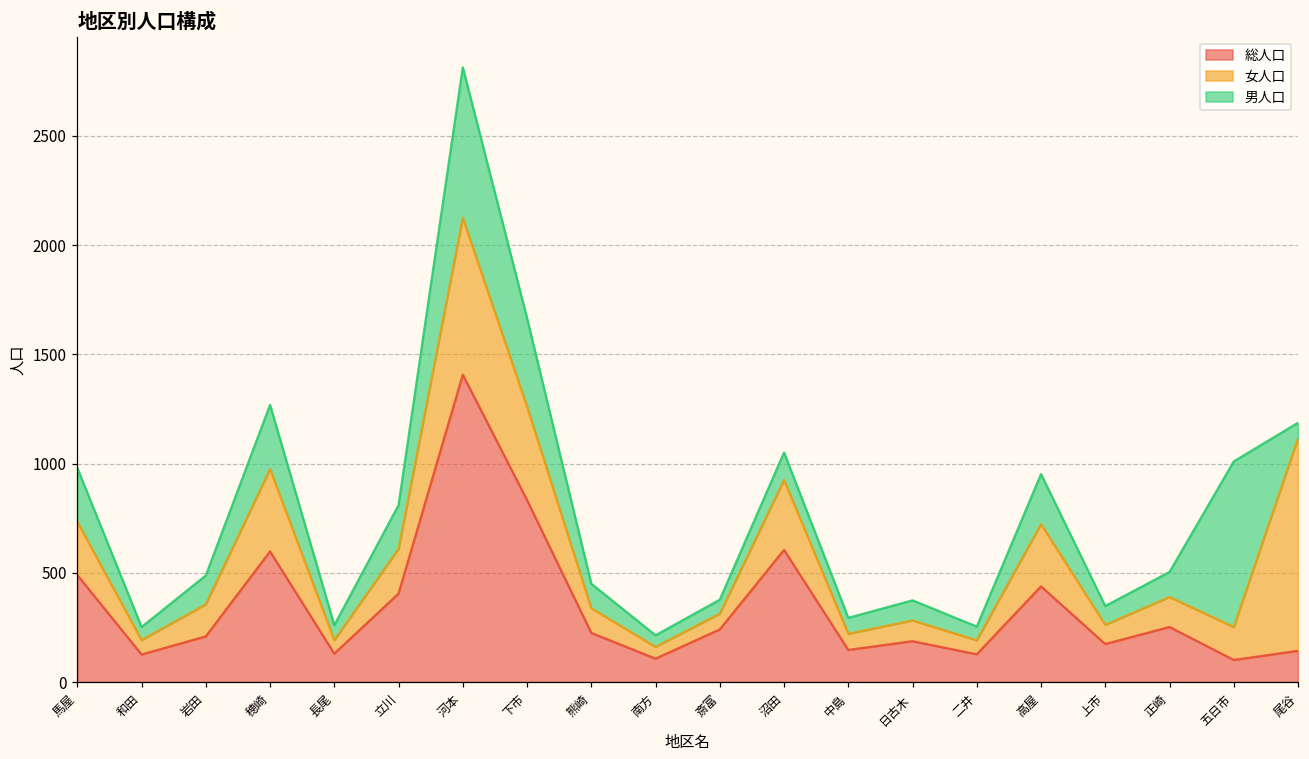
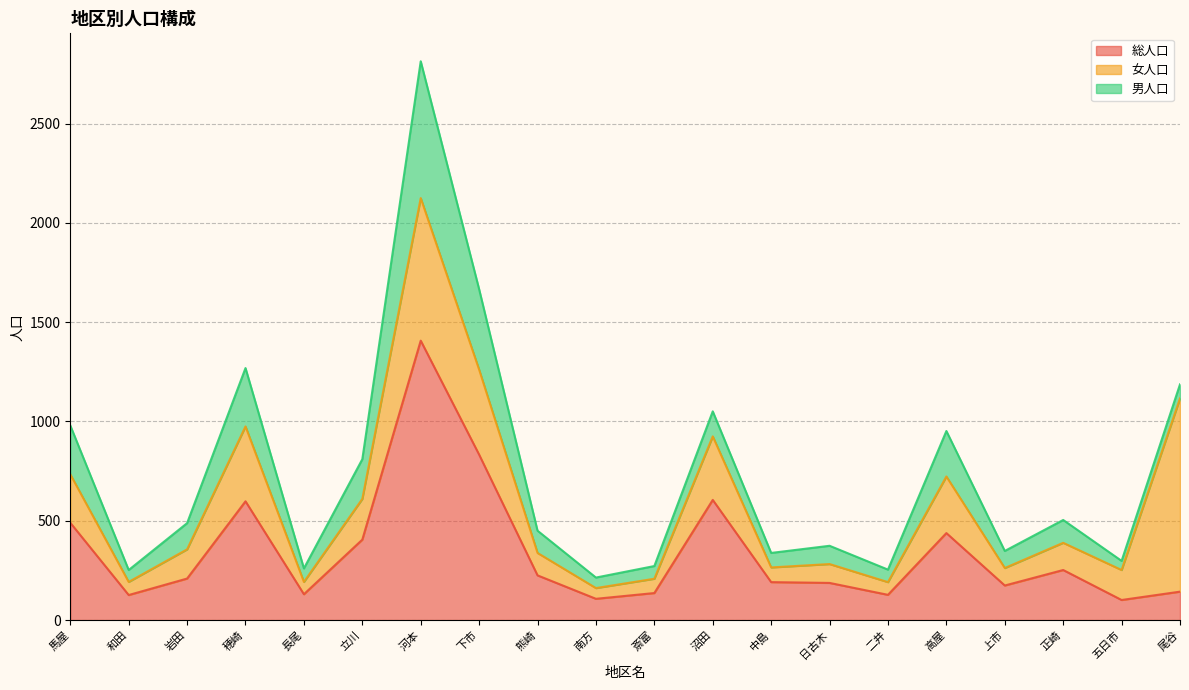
総人口, 斎富: 240 -> 140
総人口, 中島: 150 -> 190
男人口, 五日市: 760 -> 50
